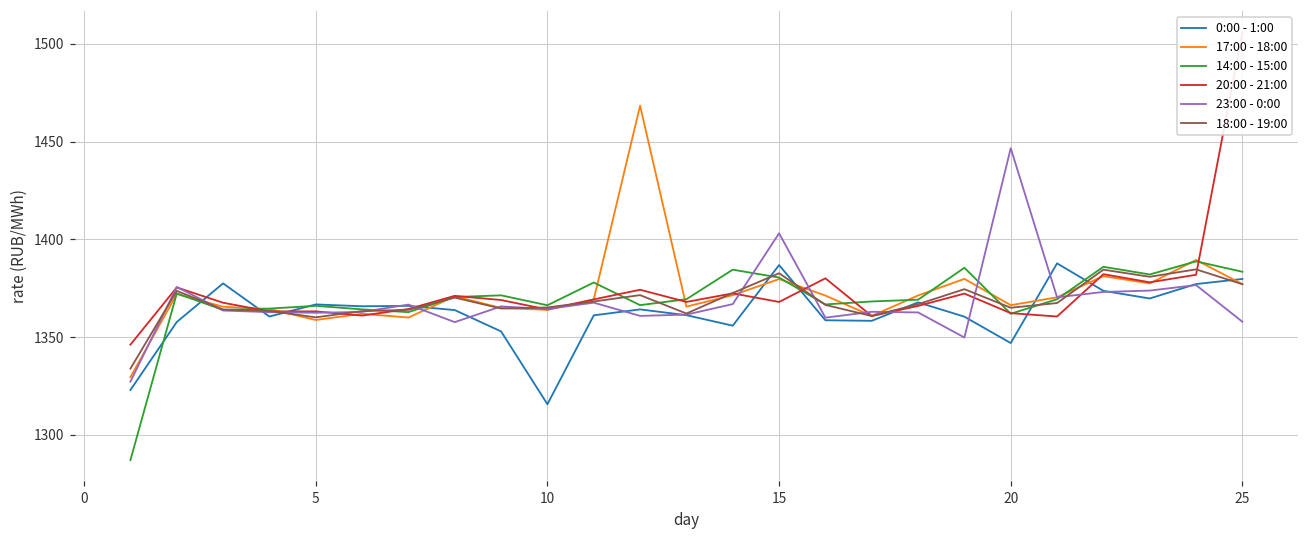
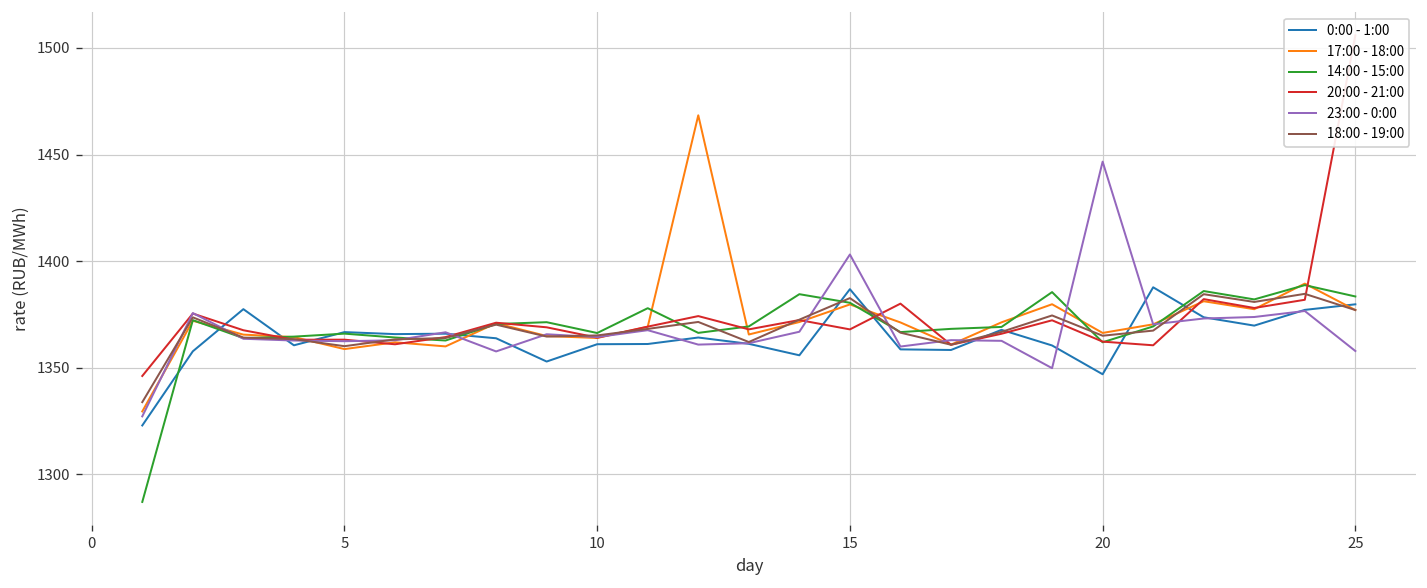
0:00 - 1:00, 10: 1316 -> 1361
